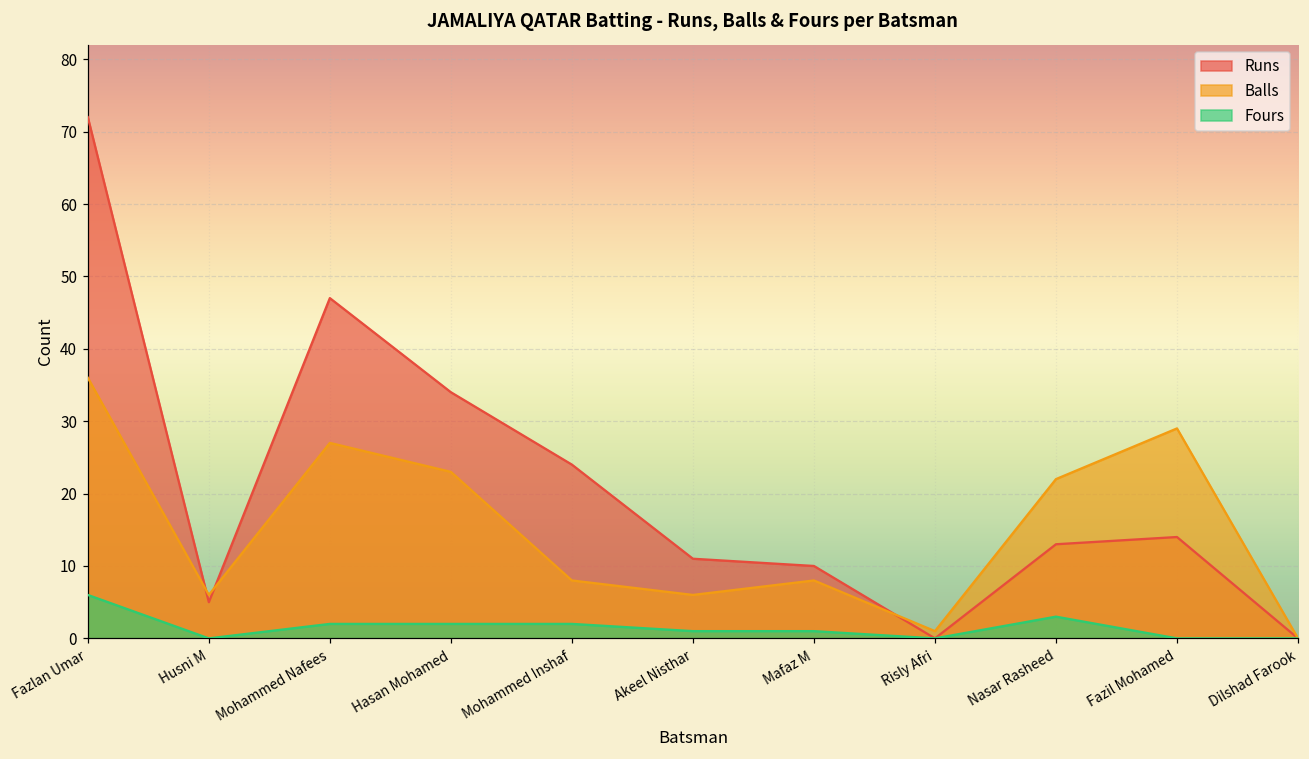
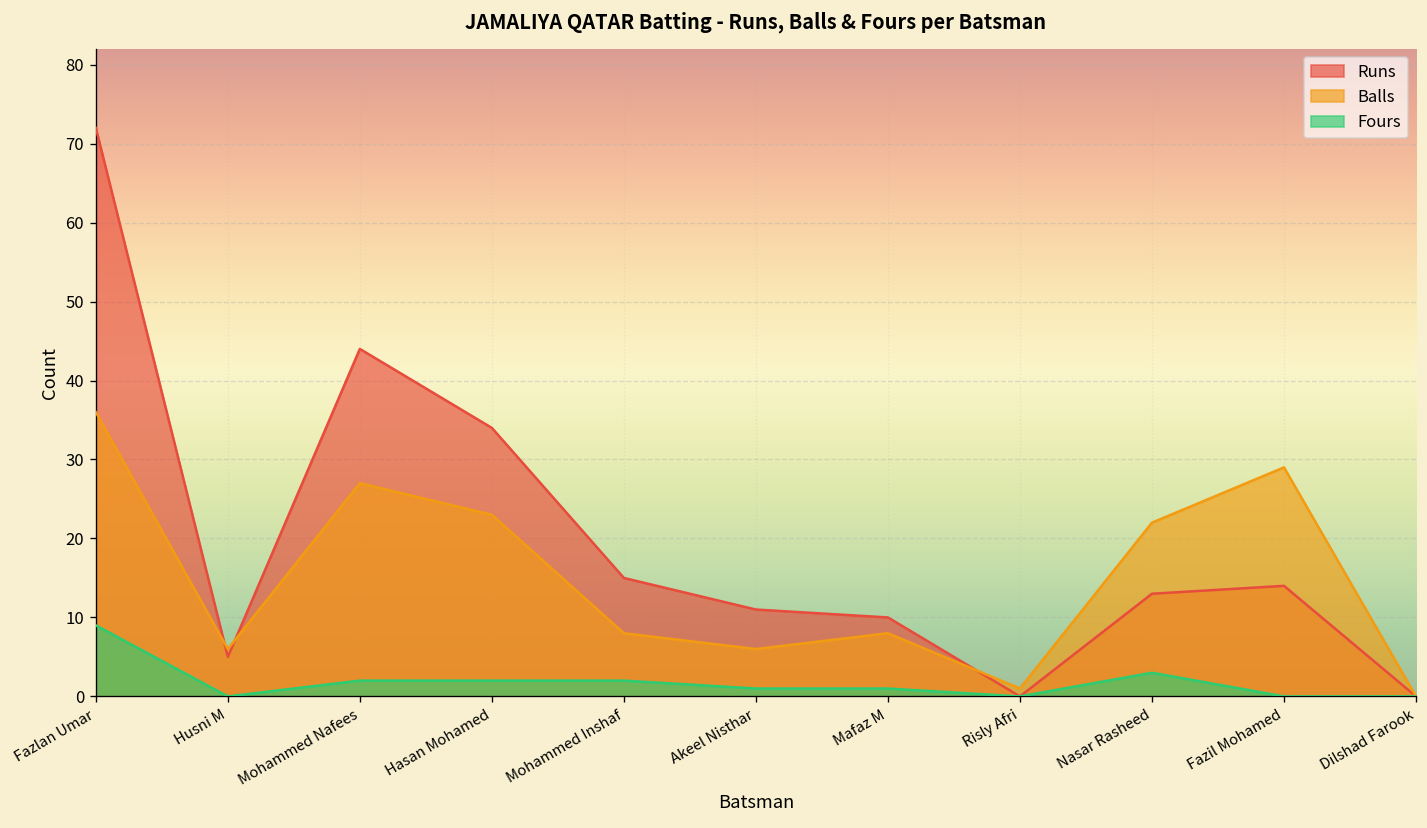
Fours, Fazlan Umar: 6 -> 9
Runs, Mohammed Nafees: 47 -> 44
Runs, Mohammed Inshaf: 24 -> 15
